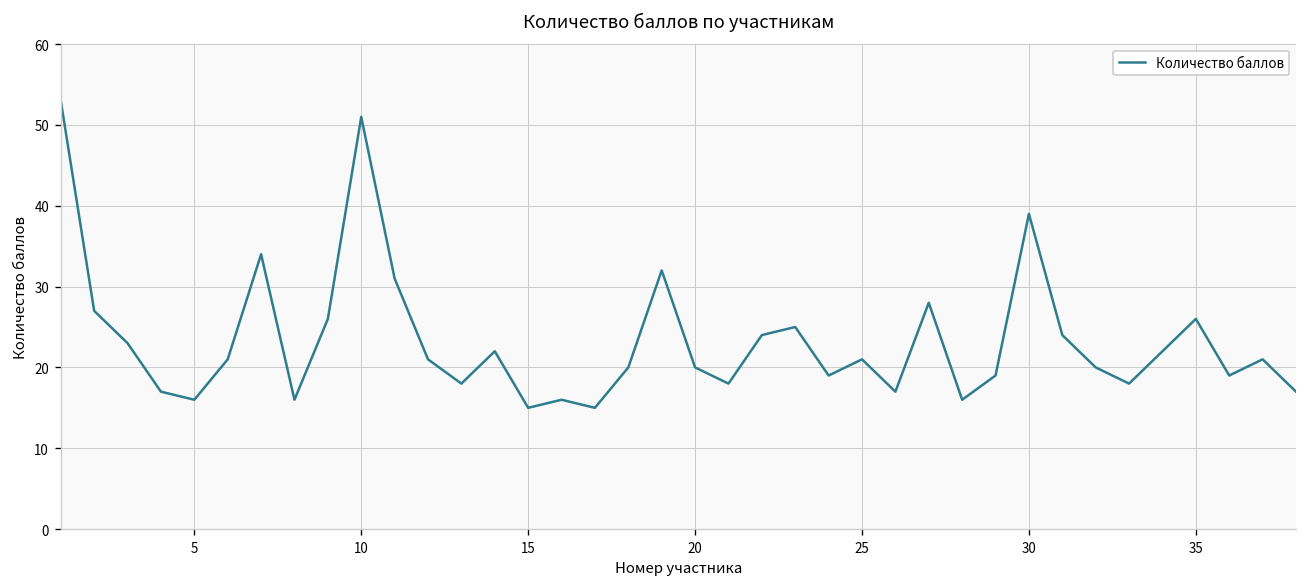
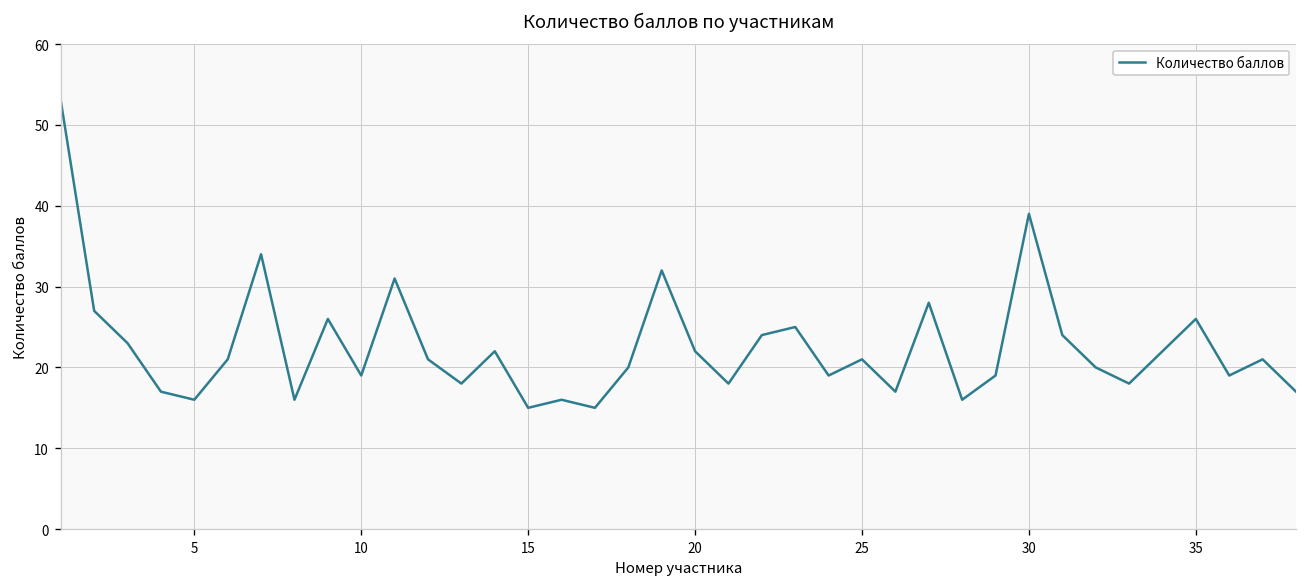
10: 51 -> 19
20: 20 -> 22
